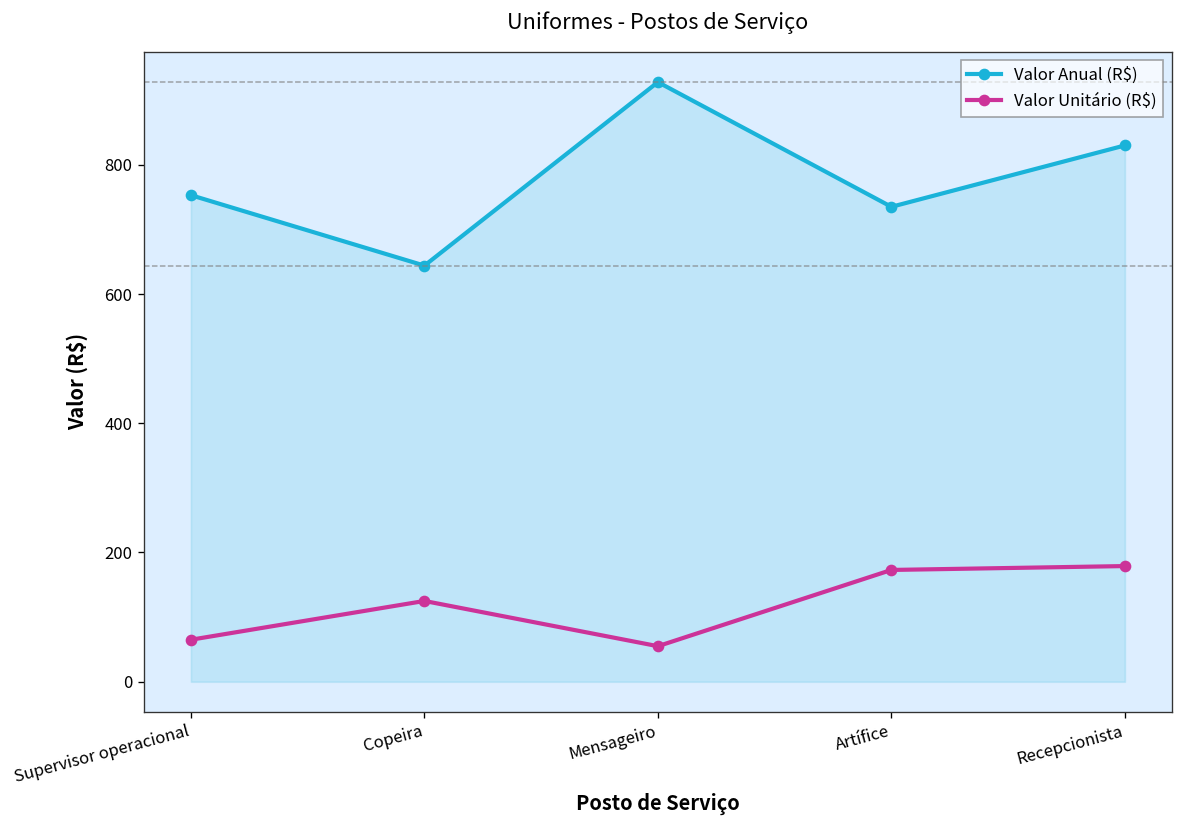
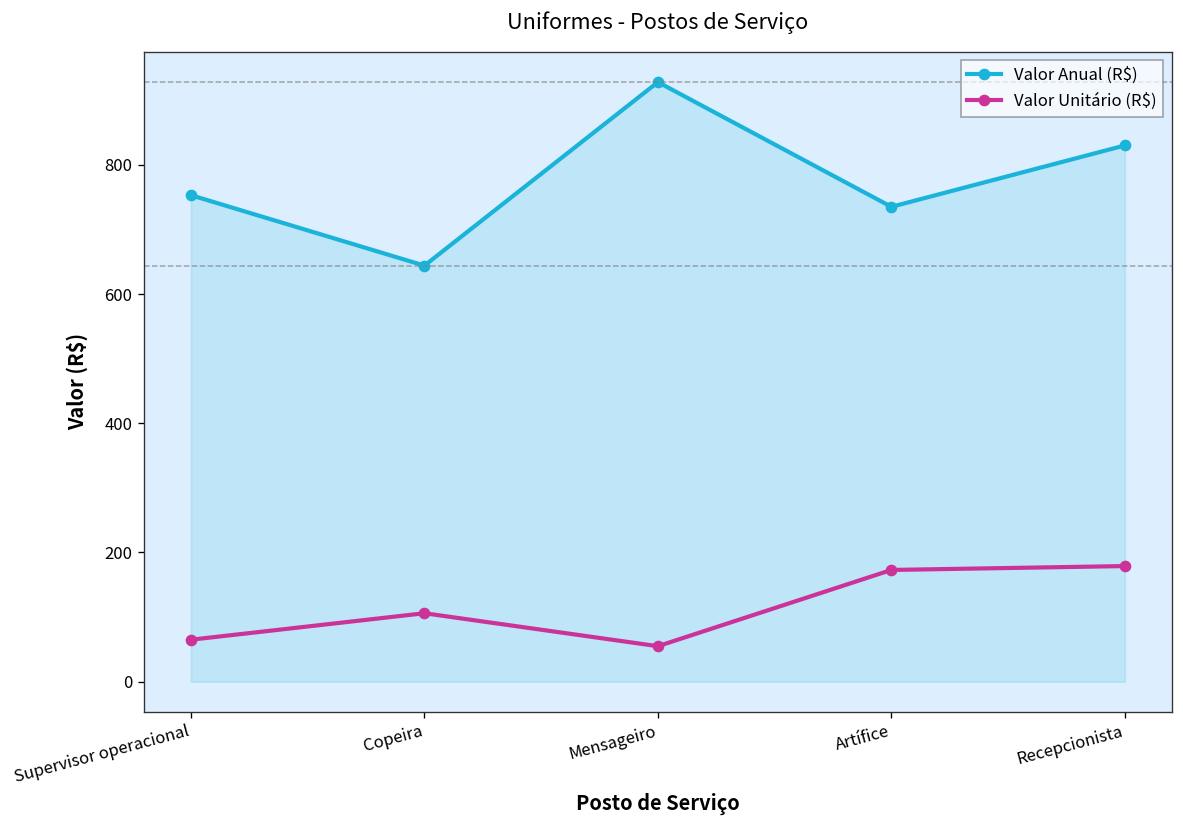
Valor Unitário (R$), Copeira: 130 -> 110
